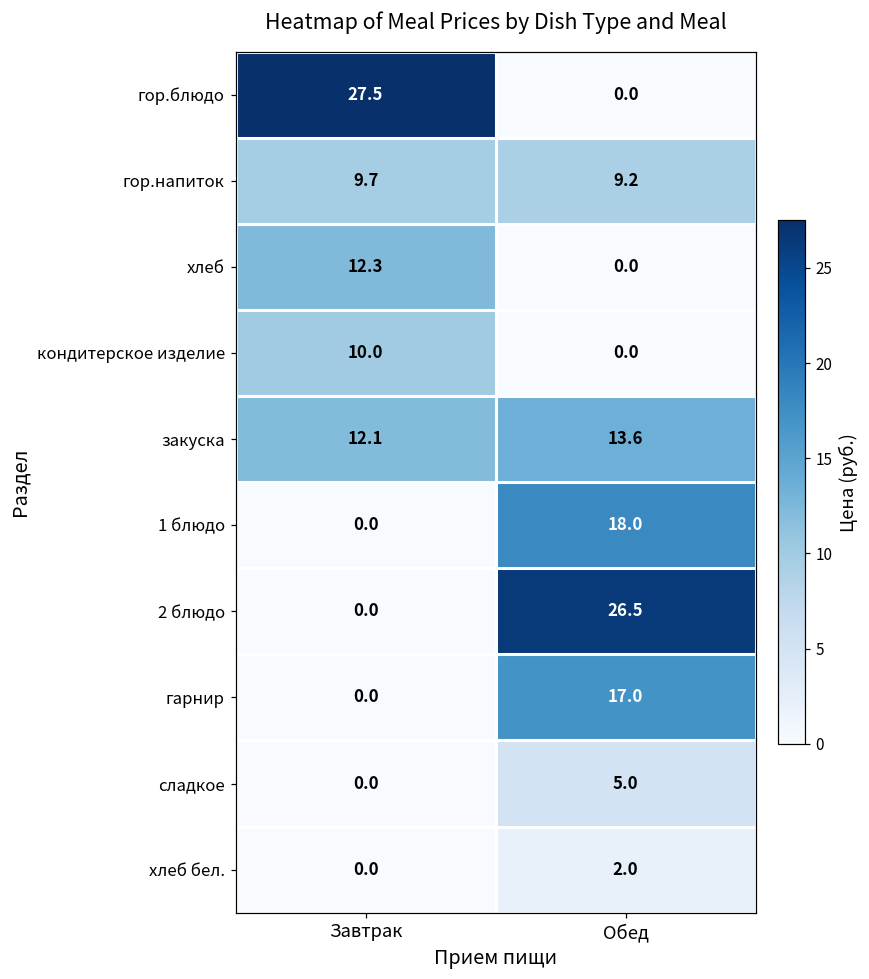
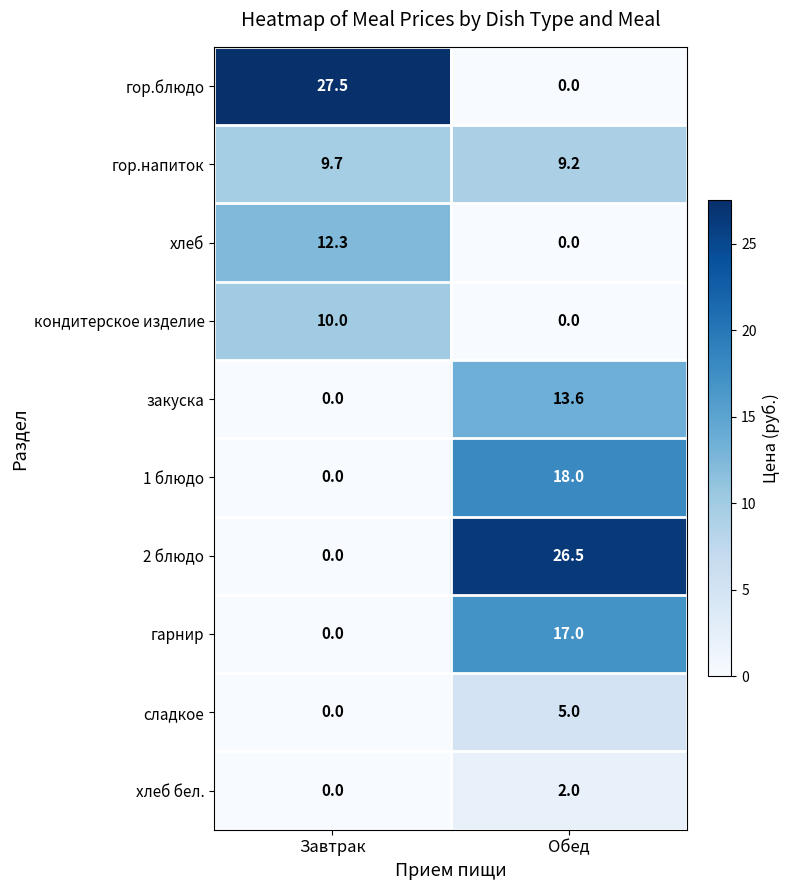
закуска, Завтрак: 12.1 -> 0.0
